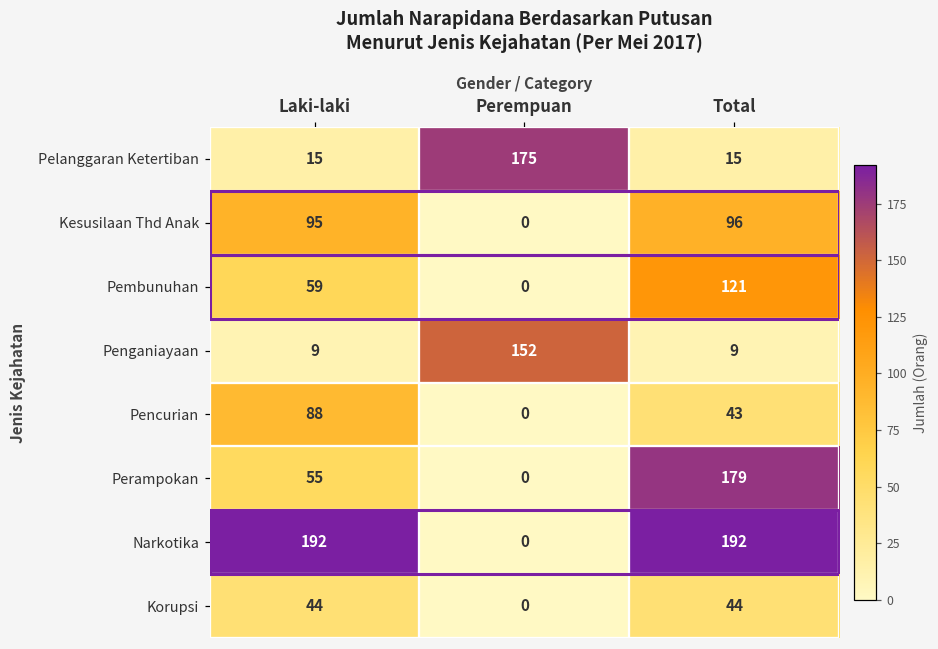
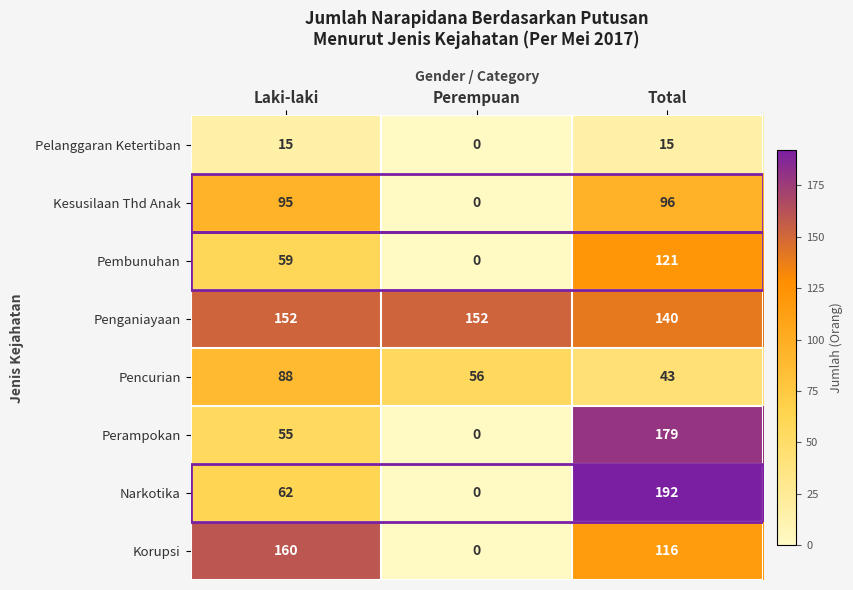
Pelanggaran Ketertiban, Perempuan: 175 -> 0
Penganiayaan, Laki-laki: 9 -> 152
Penganiayaan, Total: 9 -> 140
Pencurian, Perempuan: 0 -> 56
Narkotika, Laki-laki: 192 -> 62
Korupsi, Laki-laki: 44 -> 160
Korupsi, Total: 44 -> 116
